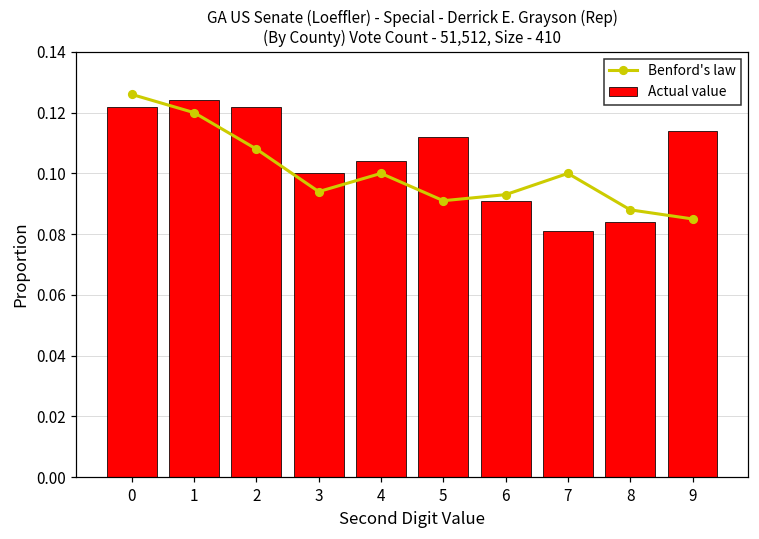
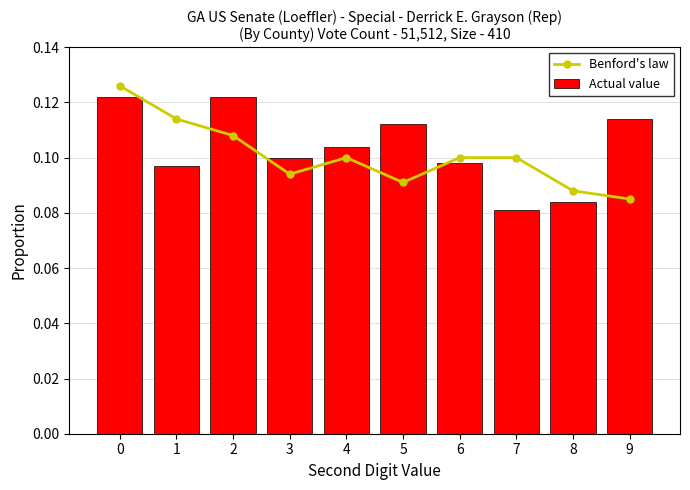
Actual value, 1: 0.124 -> 0.097
Benford's law, 1: 0.120 -> 0.114
Actual value, 6: 0.091 -> 0.098
Benford's law, 6: 0.093 -> 0.100
